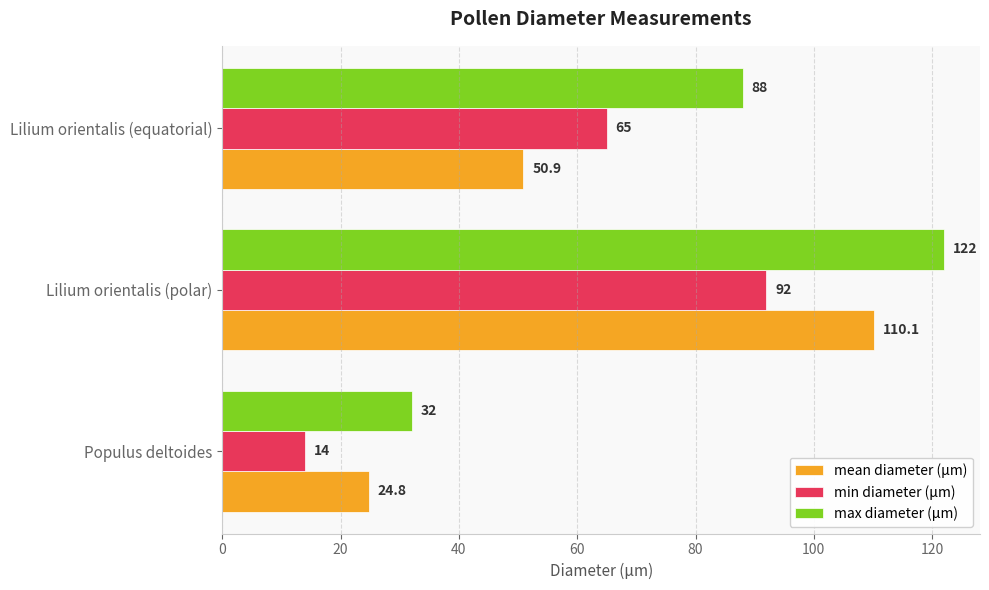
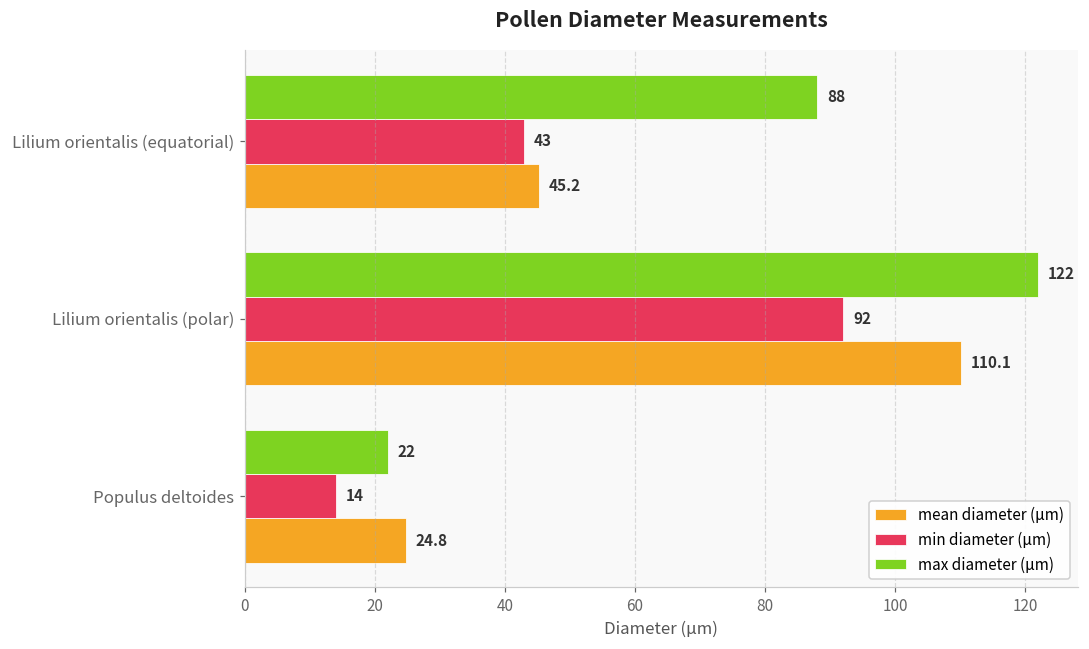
min diameter (µm), Lilium orientalis (equatorial): 65 -> 43
mean diameter (µm), Lilium orientalis (equatorial): 50.9 -> 45.2
max diameter (µm), Populus deltoides: 32 -> 22
